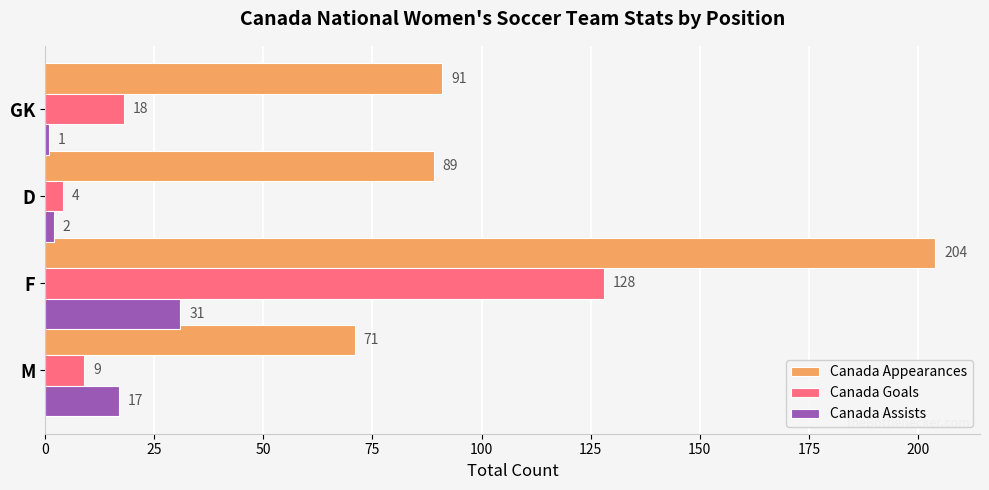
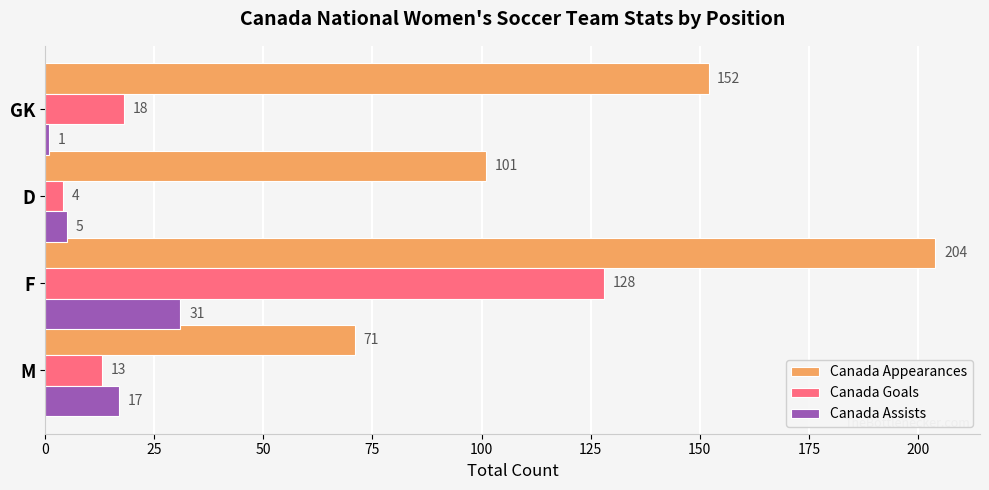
Canada Appearances, GK: 91 -> 152
Canada Appearances, D: 89 -> 101
Canada Assists, D: 2 -> 5
Canada Goals, M: 9 -> 13
